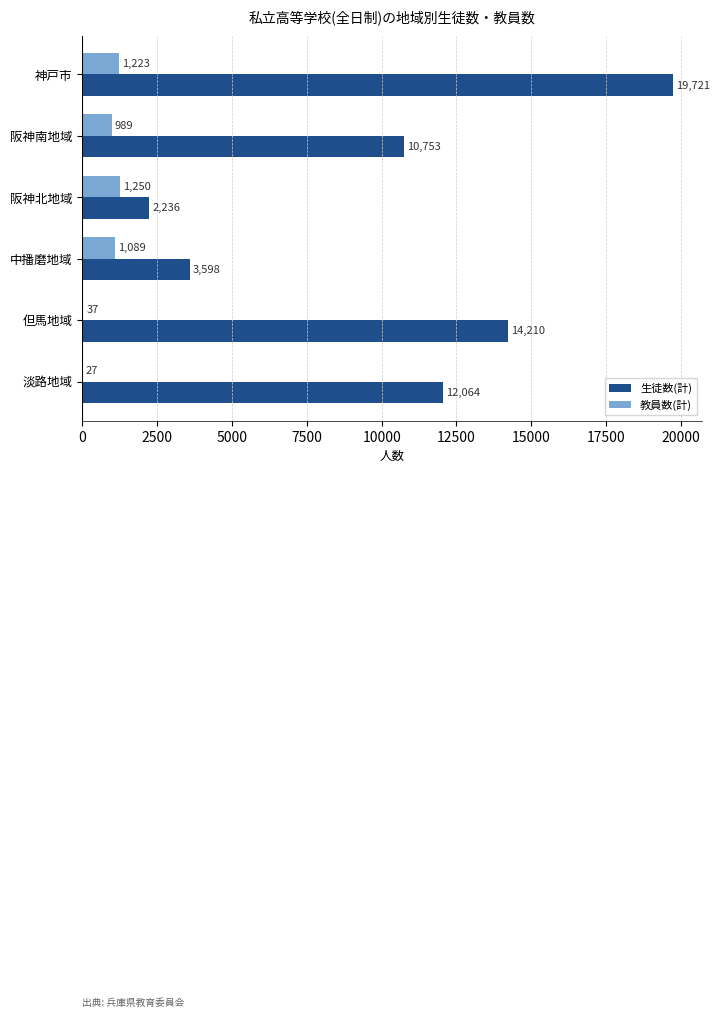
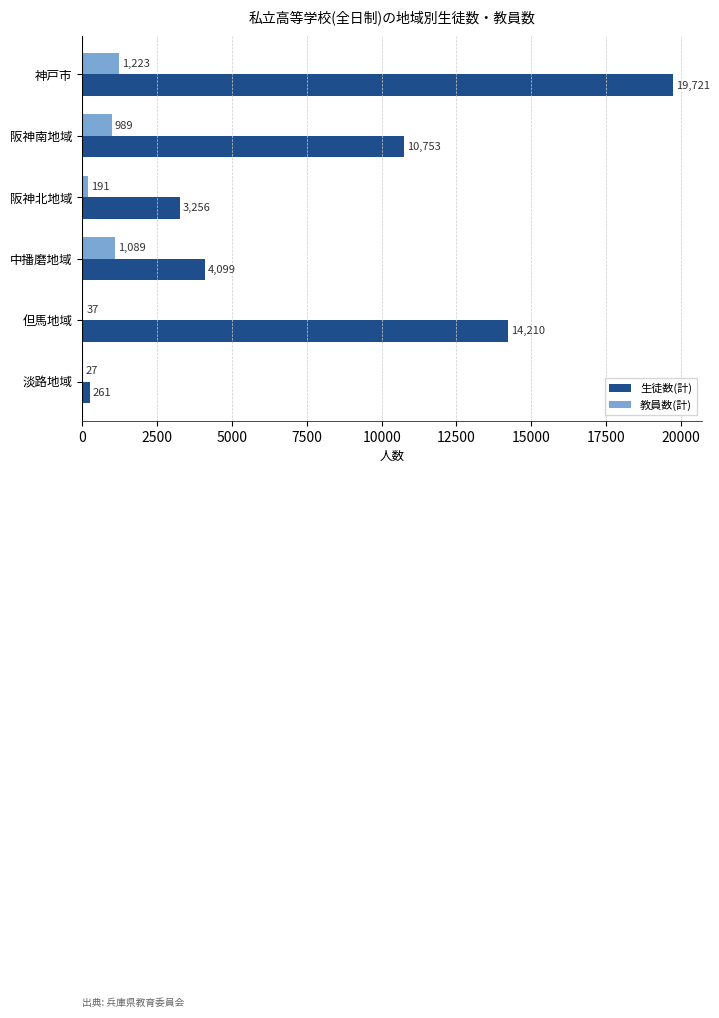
教員数(計), 阪神北地域: 1,250 -> 191
生徒数(計), 阪神北地域: 2,236 -> 3,256
生徒数(計), 中播磨地域: 3,598 -> 4,099
生徒数(計), 淡路地域: 12,064 -> 261
